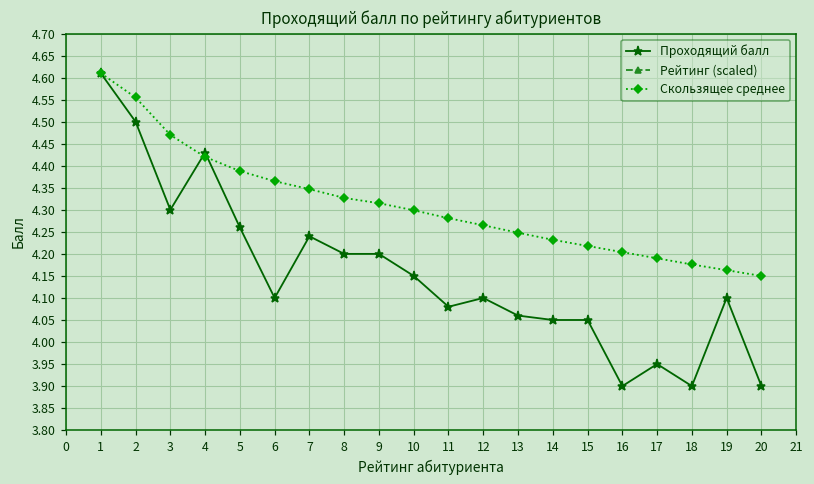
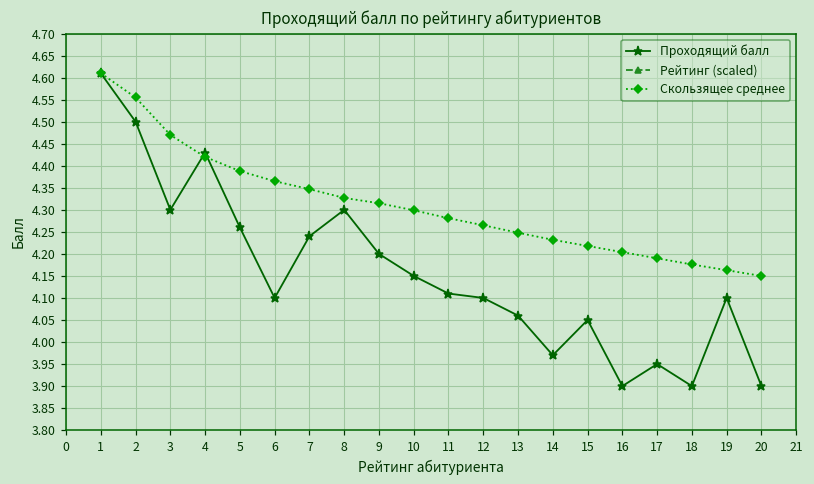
Проходящий балл, 8: 4.2 -> 4.3
Проходящий балл, 11: 4.08 -> 4.11
Проходящий балл, 14: 4.05 -> 3.97
